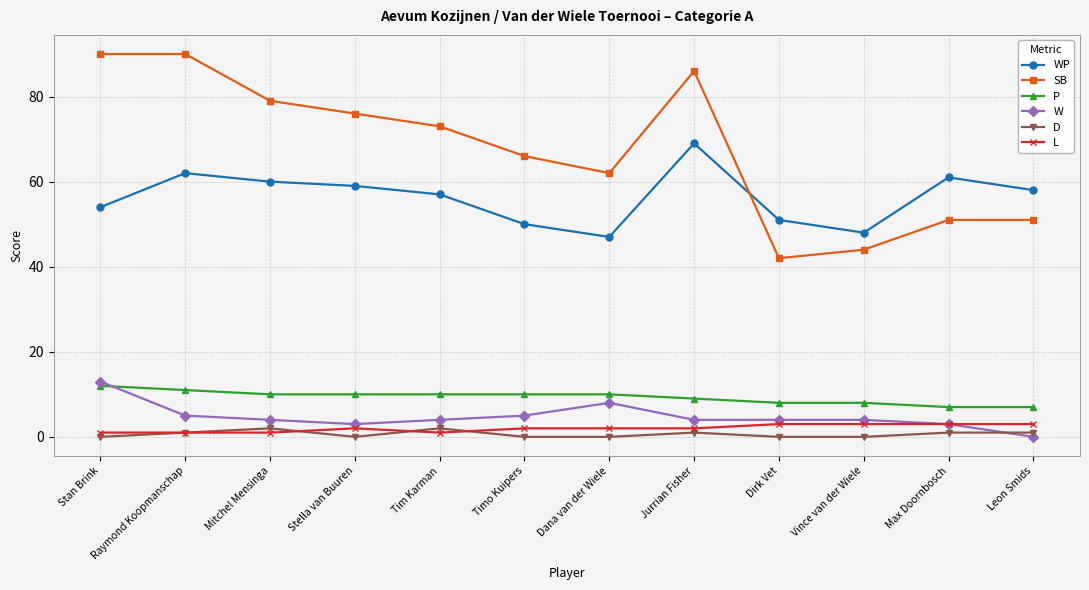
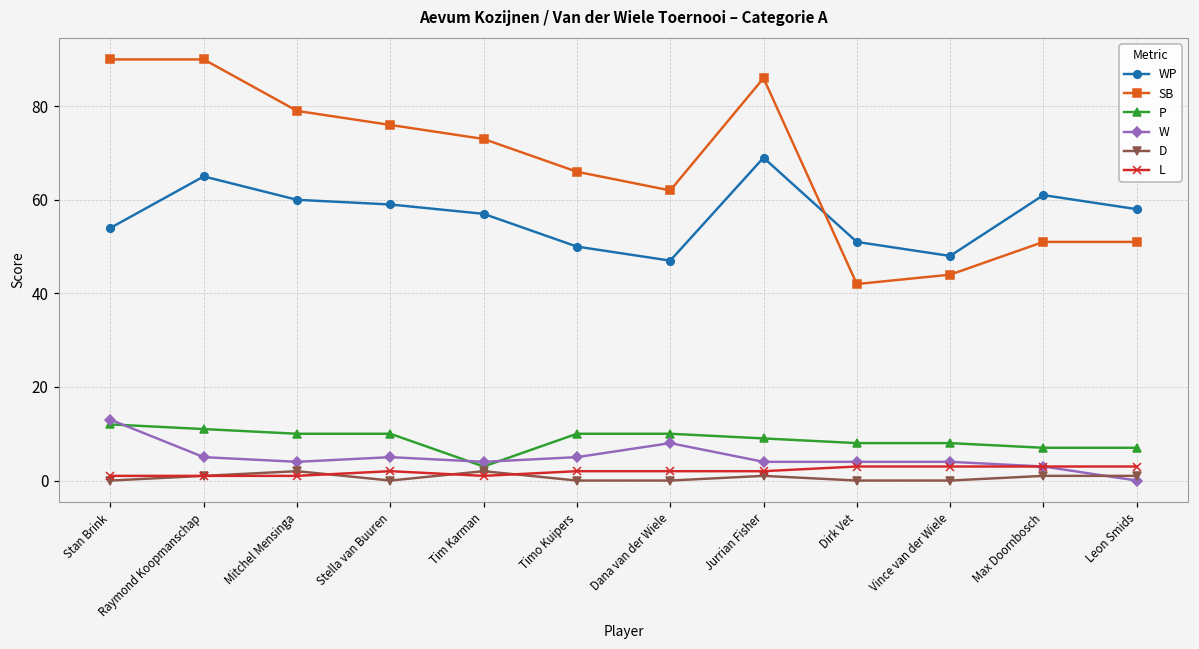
WP, Raymond Koopmanschap: 62 -> 65
W, Stella van Buuren: 3 -> 5
P, Tim Karman: 10 -> 3
